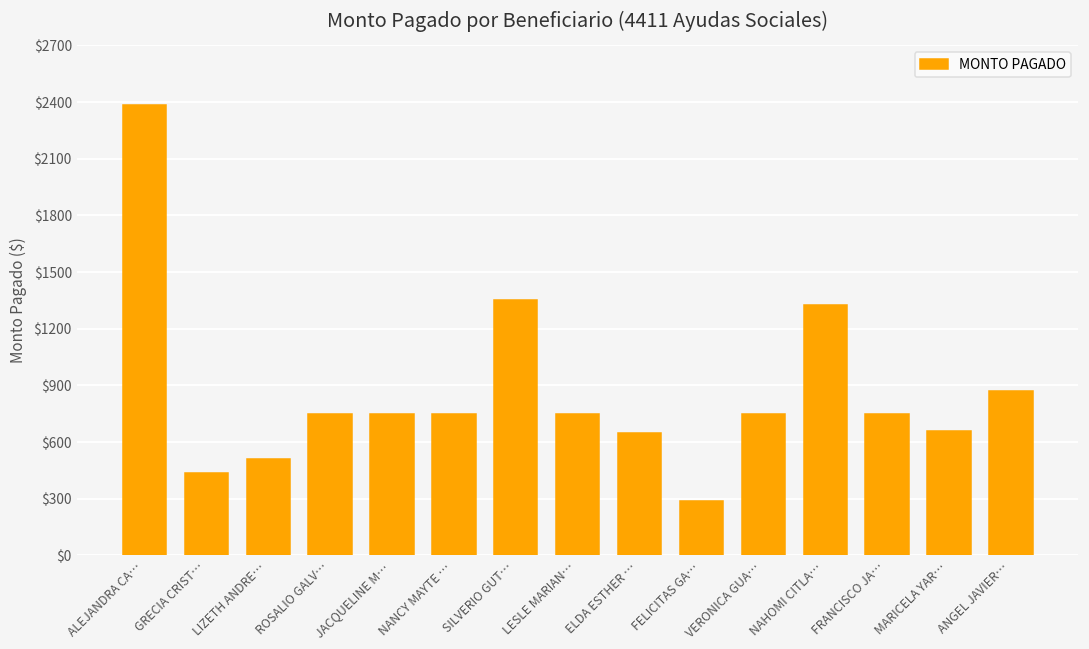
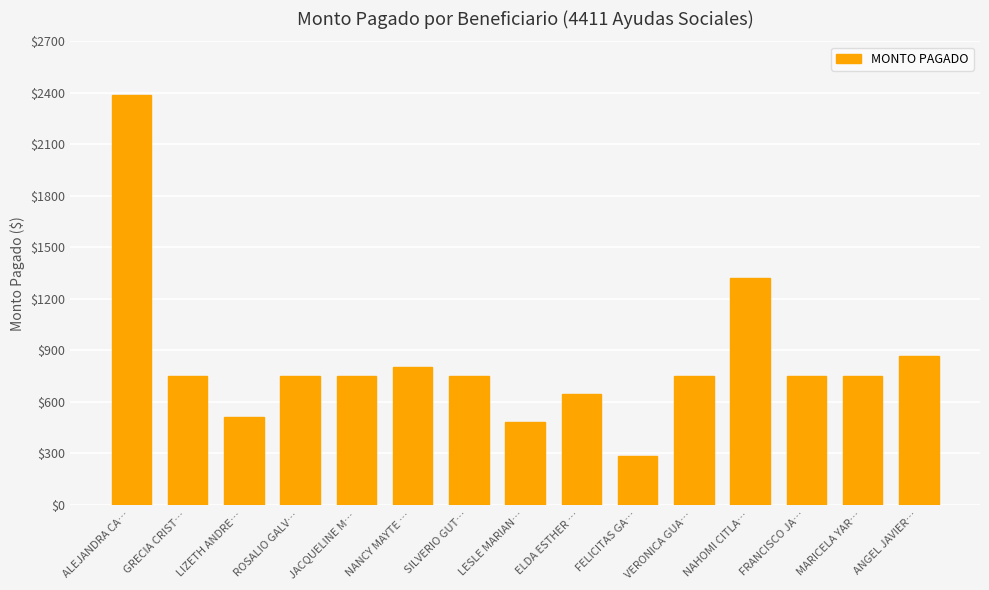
GRECIA CRIST…: $440 -> $750
NANCY MAYTE …: $750 -> $810
SILVERIO GUT…: $1350 -> $750
LESLE MARIAN…: $750 -> $480
MARICELA YAR…: $660 -> $750
